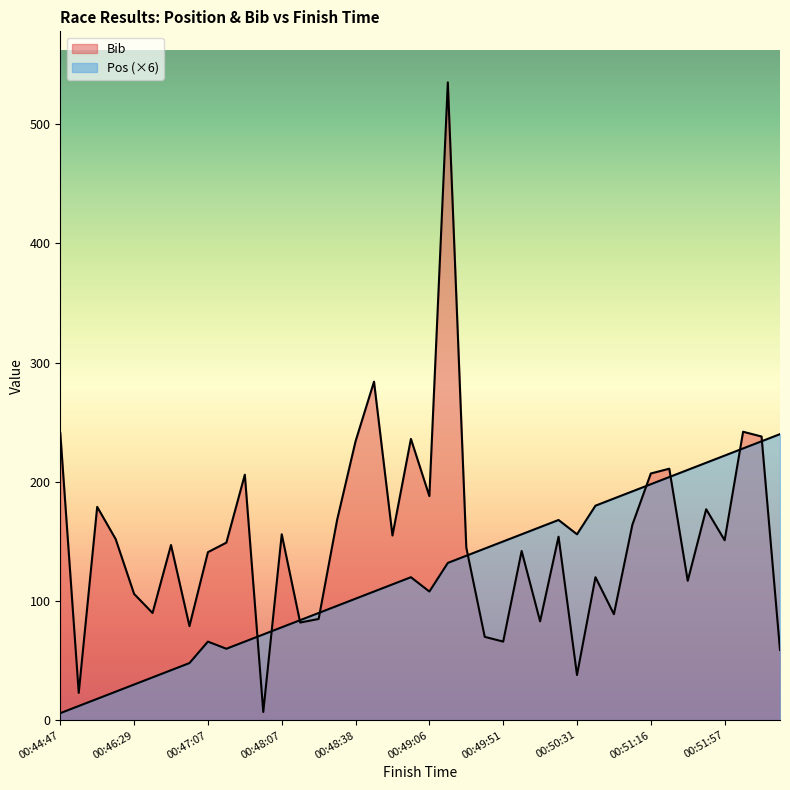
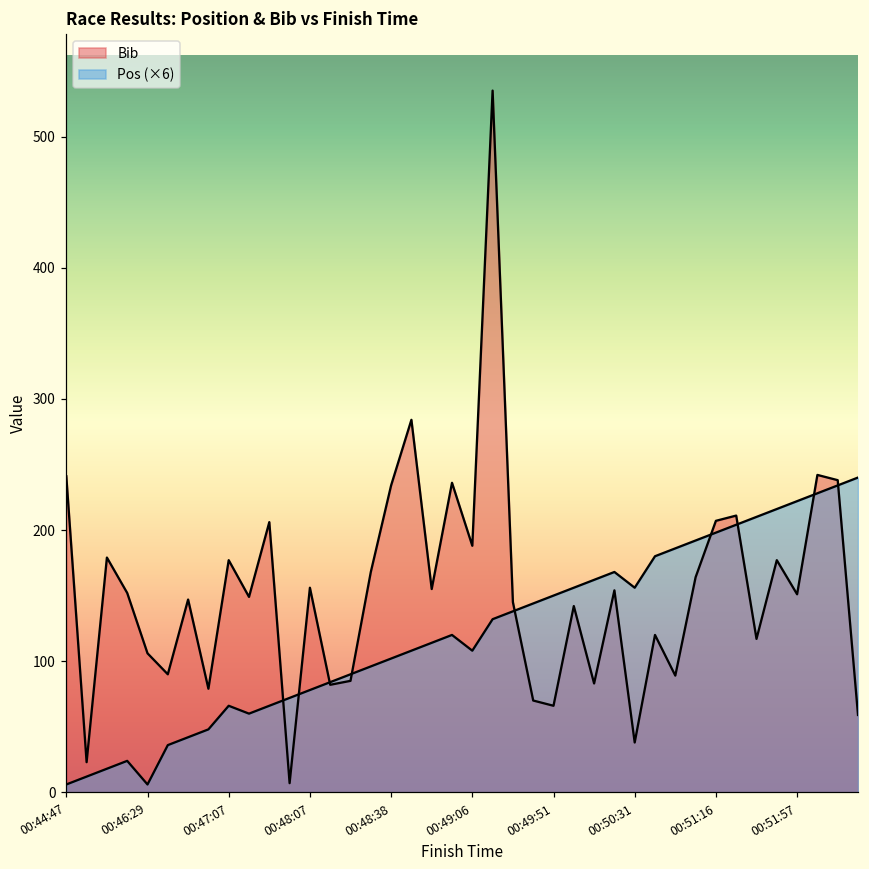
Pos (×6), 00:46:29: 30 -> 6
Bib, 00:47:07: 141 -> 177
